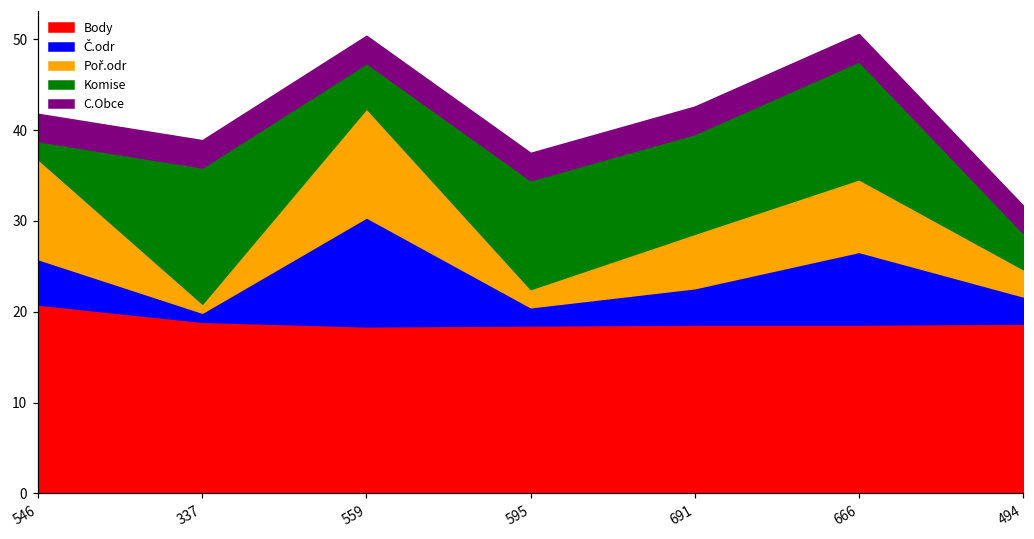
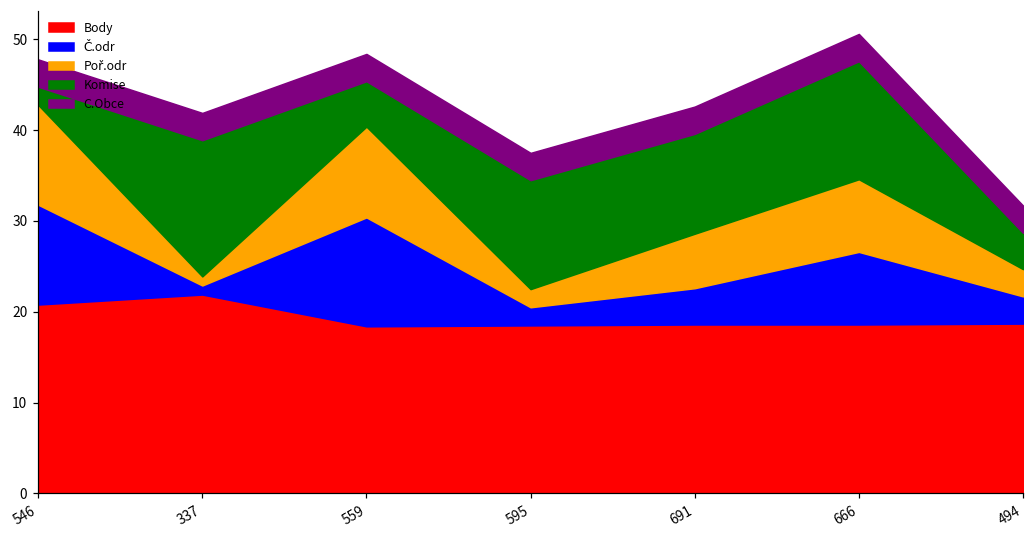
Č.odr, 546: 5 -> 11
Body, 337: 19 -> 22
Poř.odr, 559: 12 -> 10
